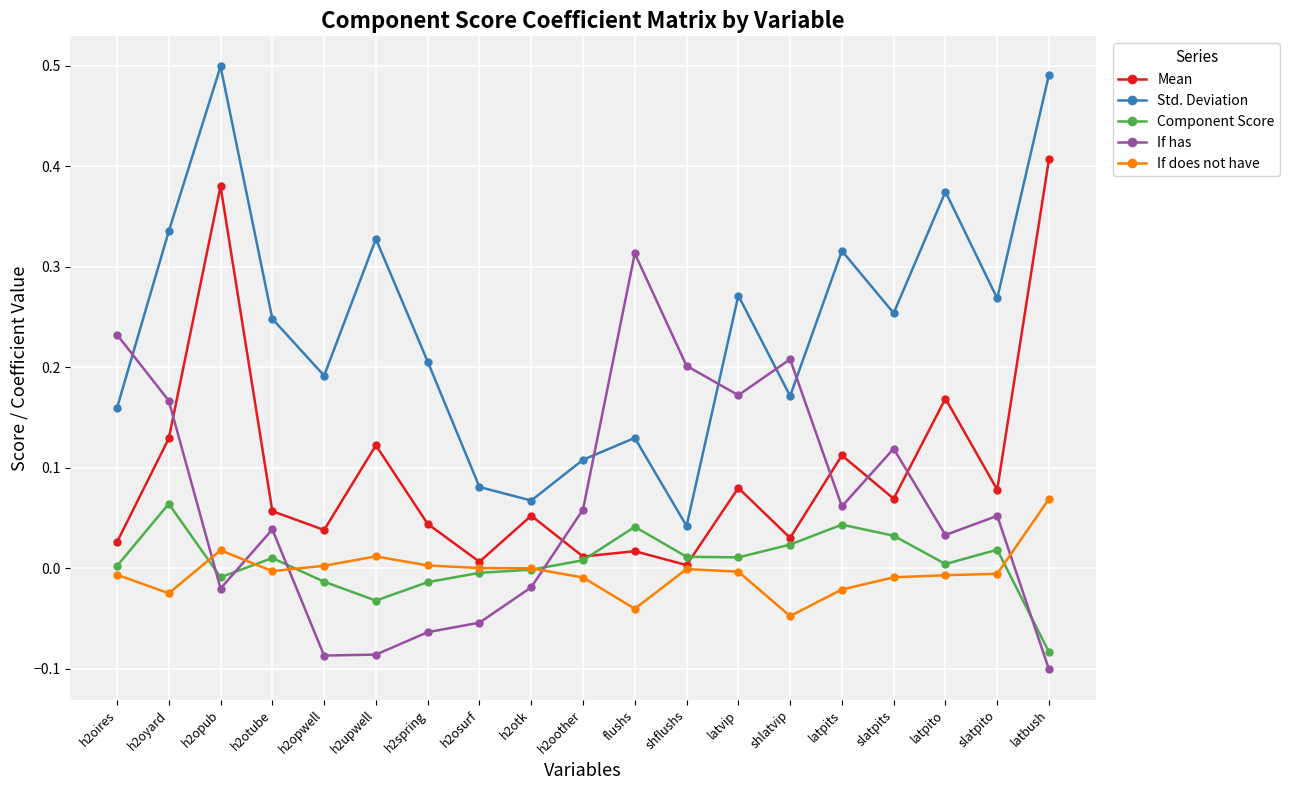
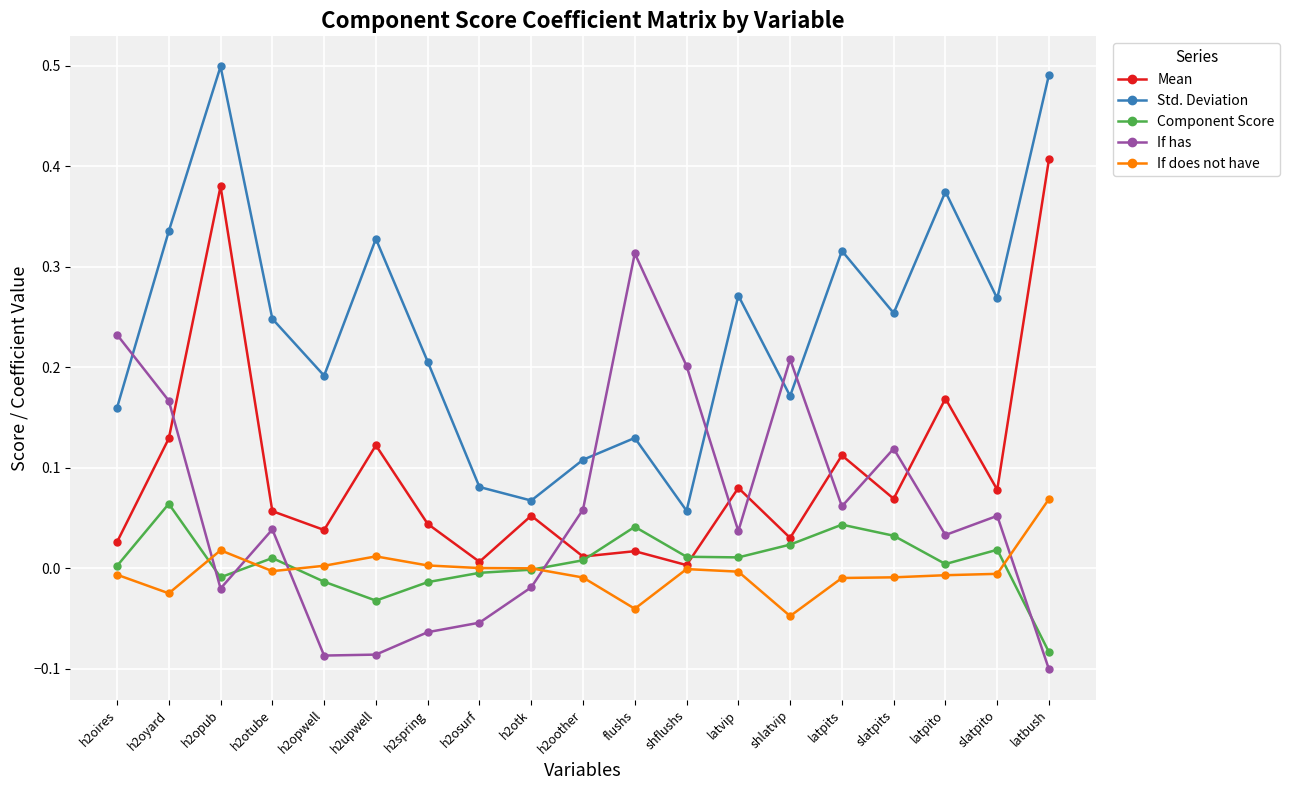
Std. Deviation, shflushs: 0.042 -> 0.057
If has, latvip: 0.172 -> 0.037
If does not have, latpits: -0.021 -> -0.010
